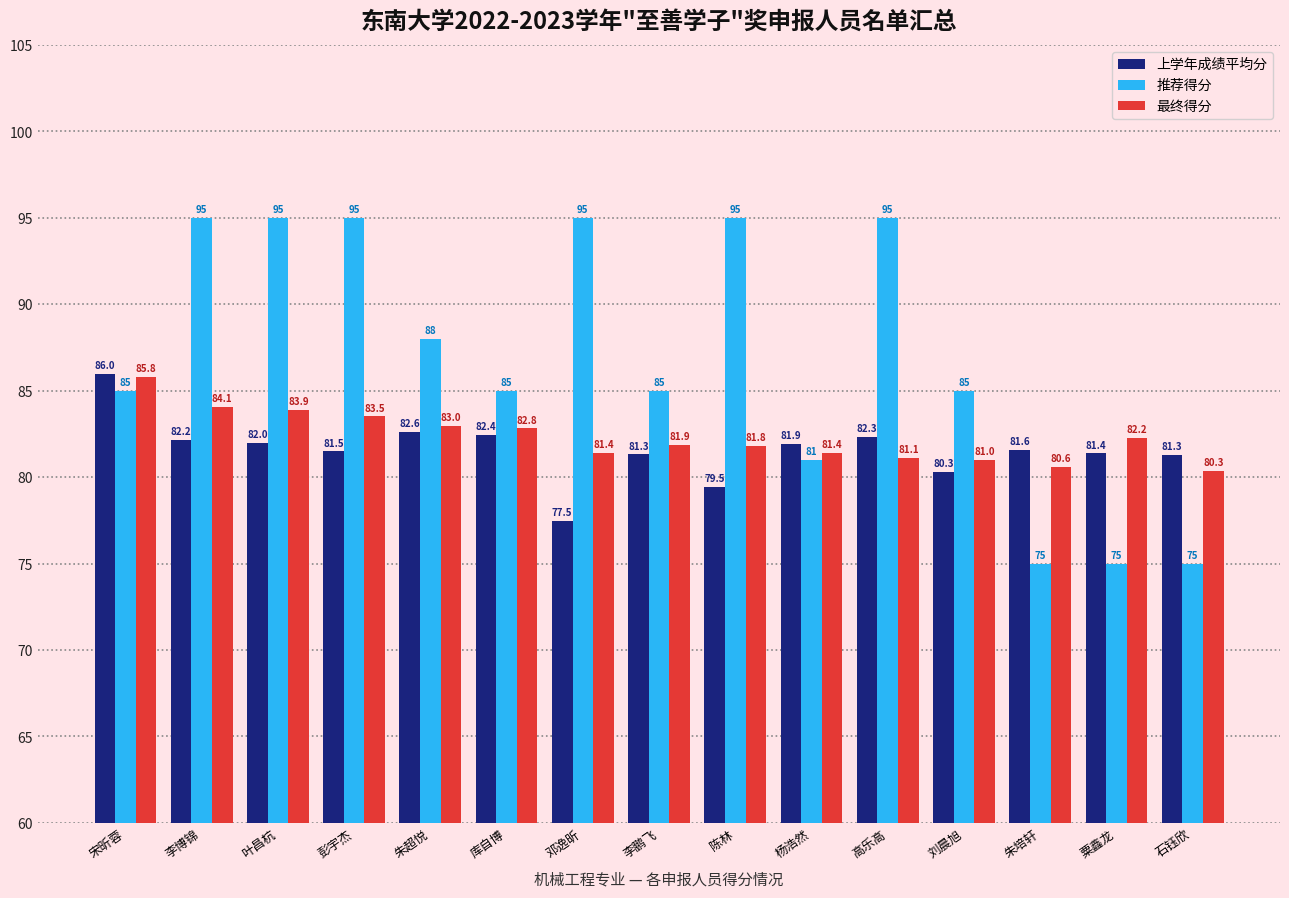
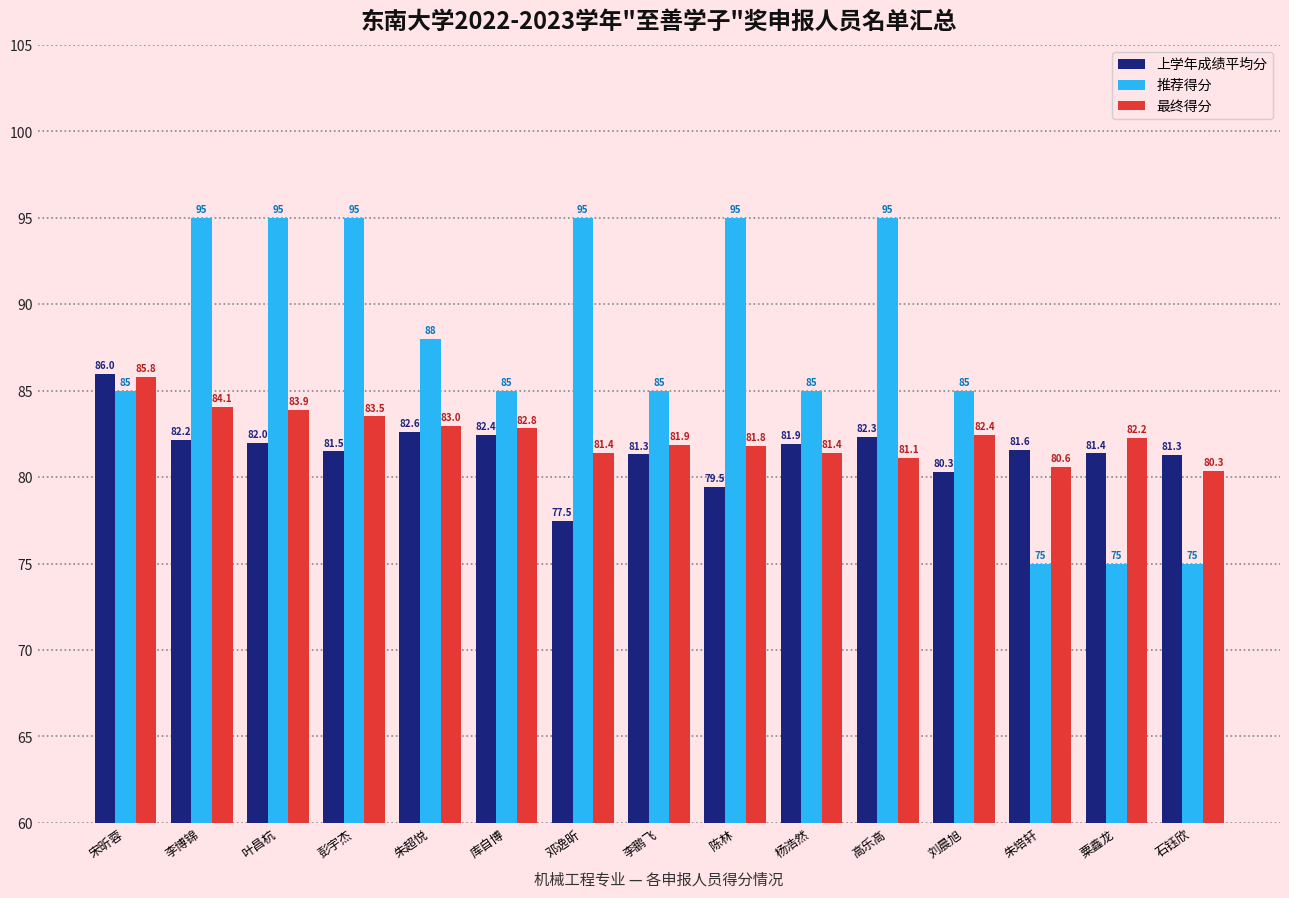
推荐得分, 杨浩然: 81 -> 85
最终得分, 刘晨旭: 81.0 -> 82.4
